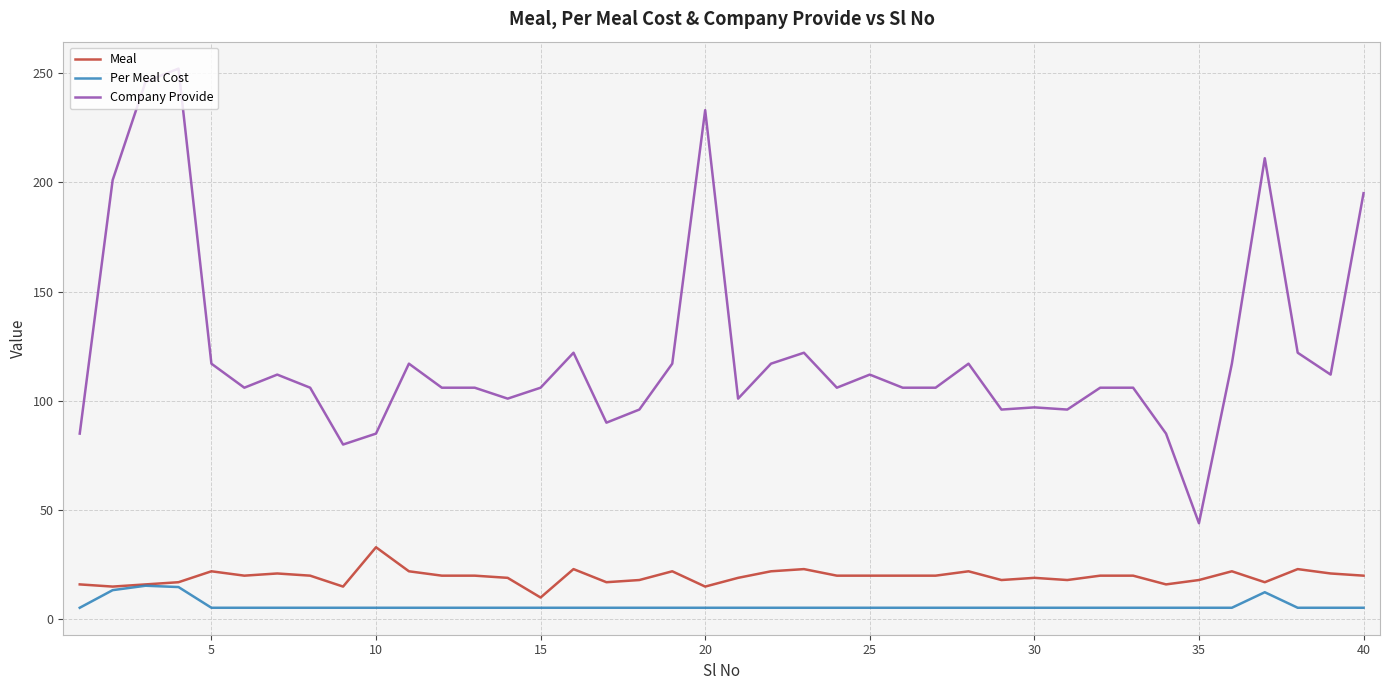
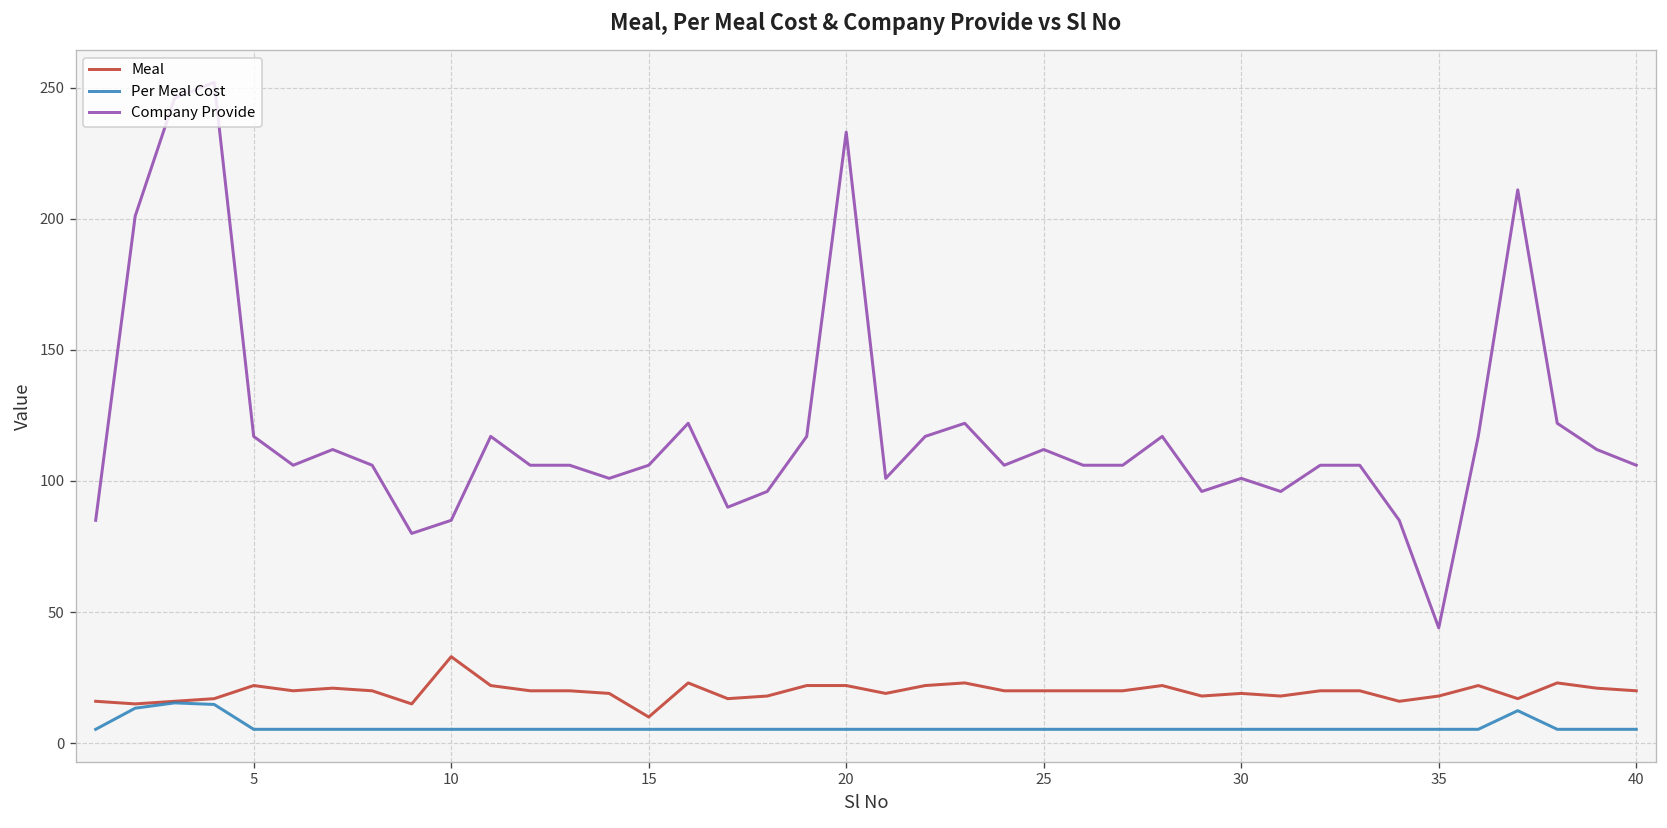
Meal, 20: 15 -> 22
Company Provide, 30: 97 -> 101
Company Provide, 40: 195 -> 106
